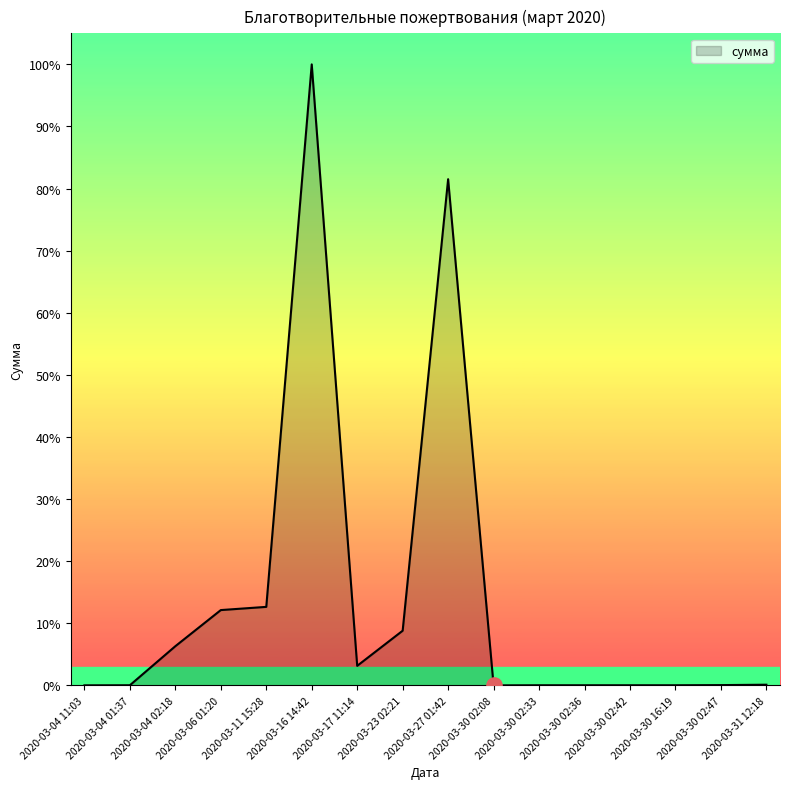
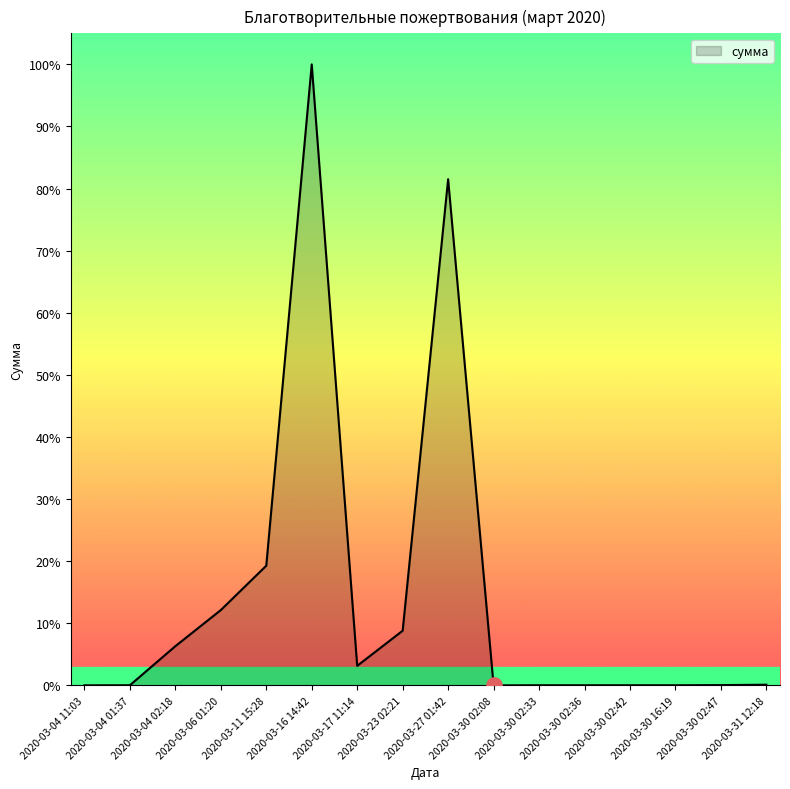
сумма, 2020-03-11 15:28: 13% -> 19%
